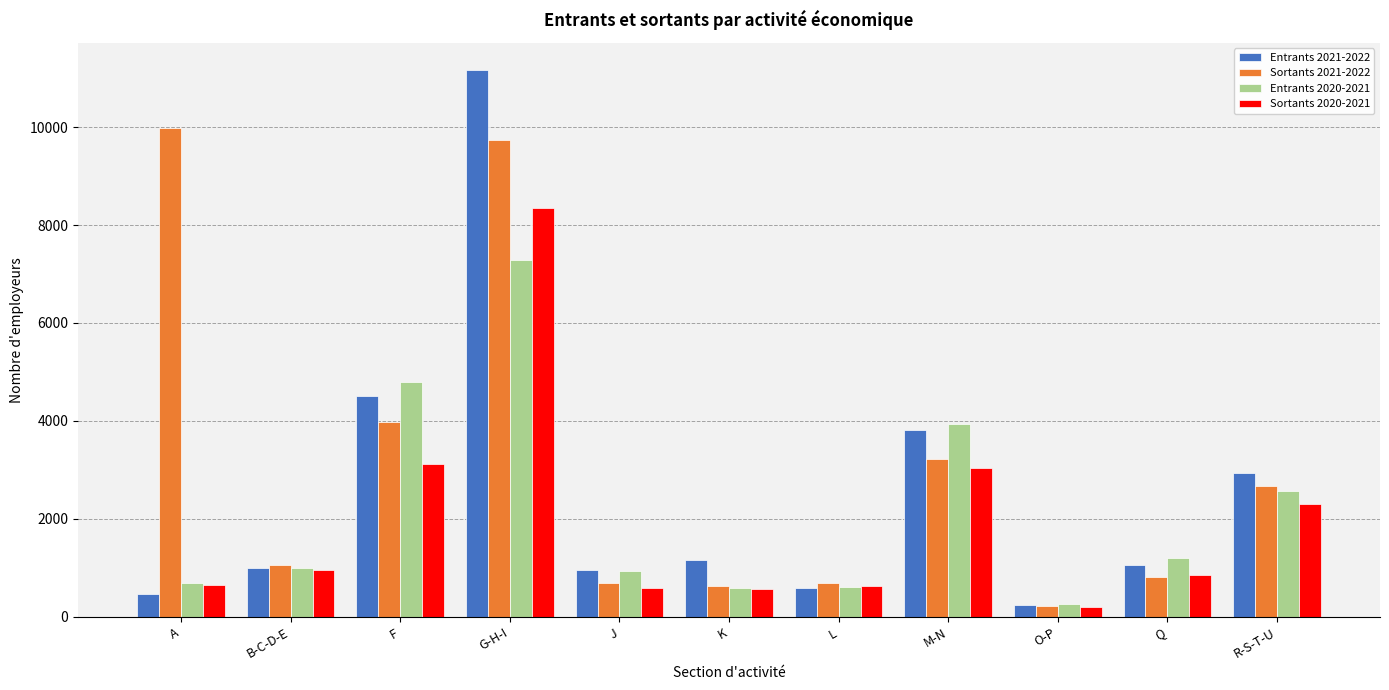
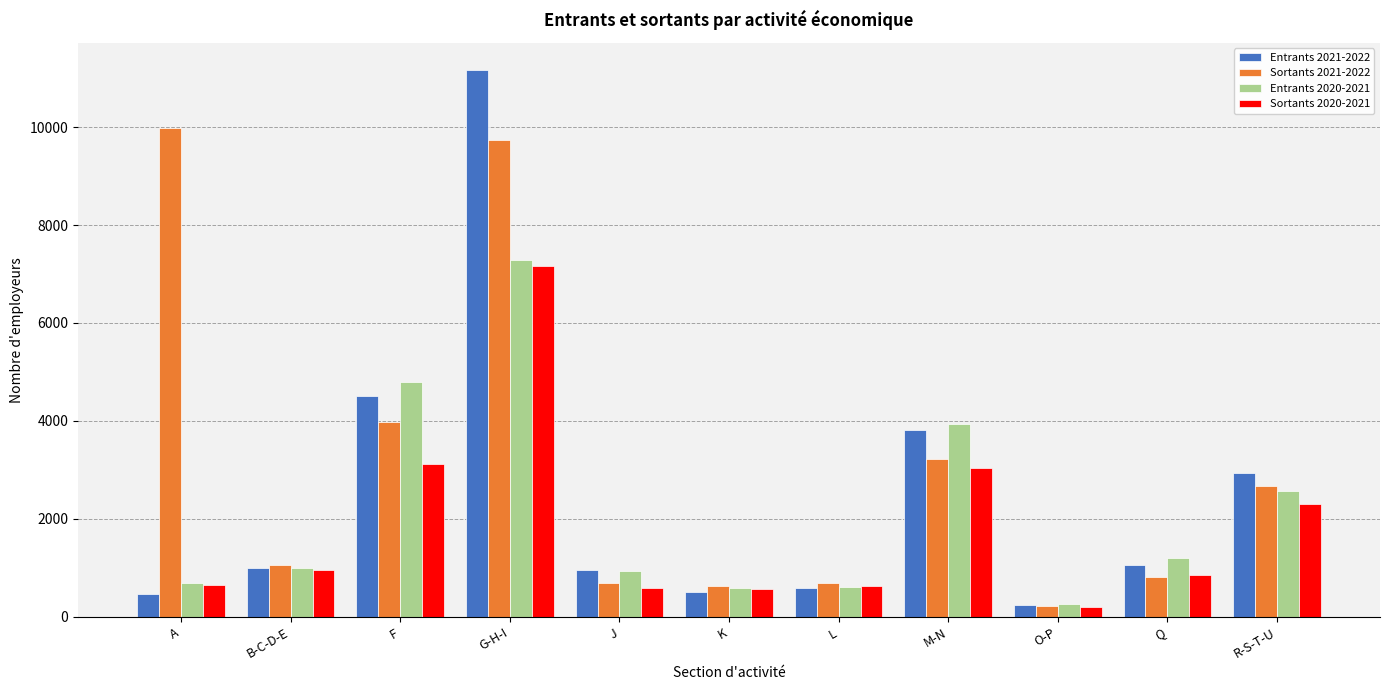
Sortants 2020-2021, G-H-I: 8400 -> 7200
Entrants 2021-2022, K: 1200 -> 500
